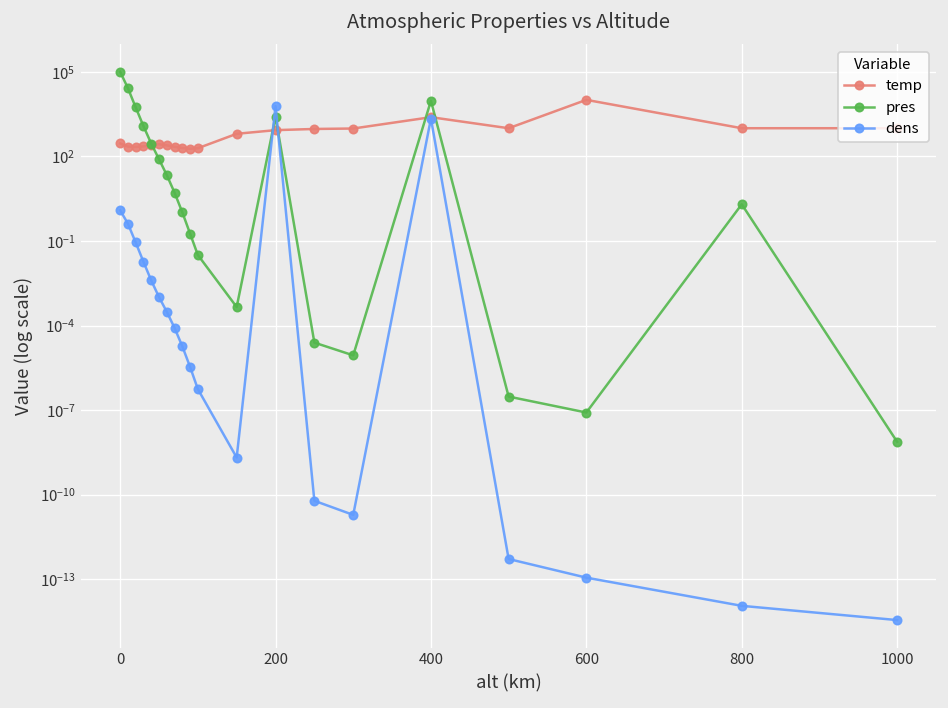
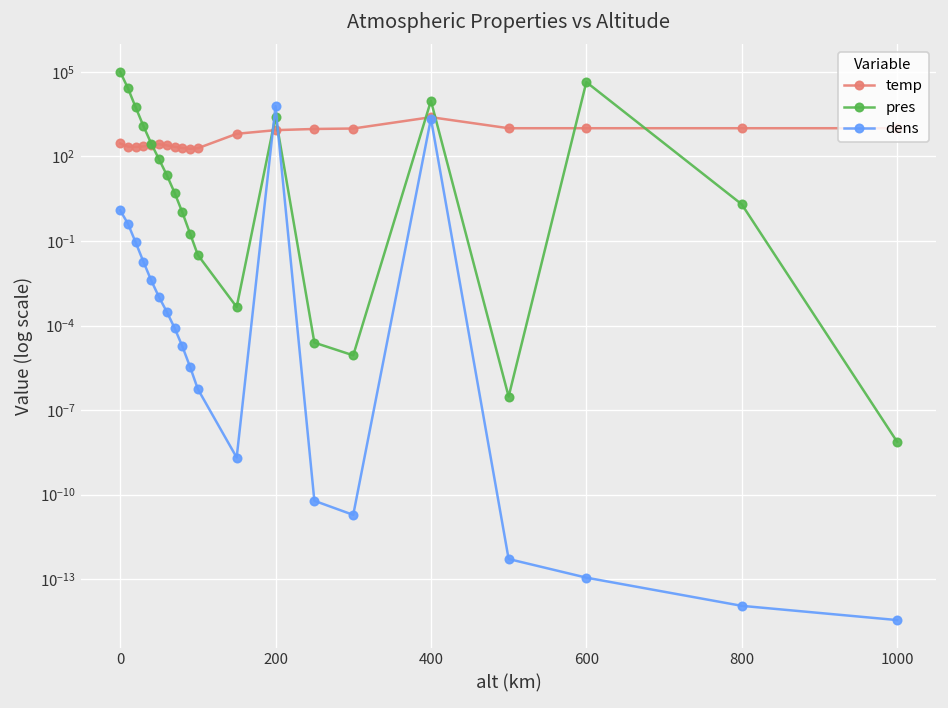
temp, 600: 10000 -> 1000
pres, 600: 0 -> 40000
